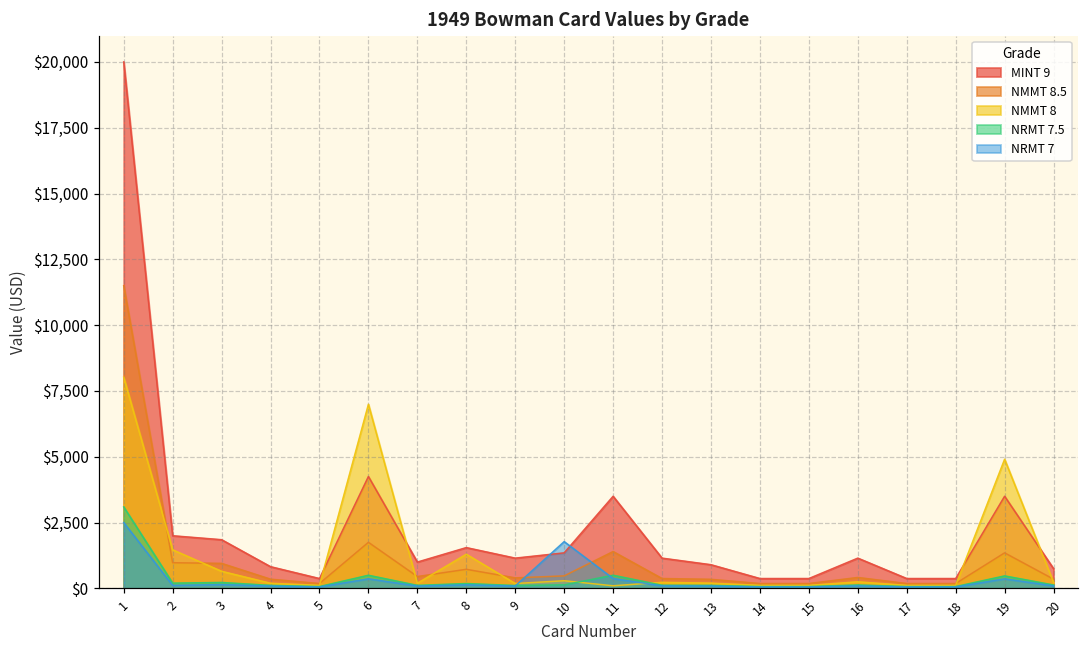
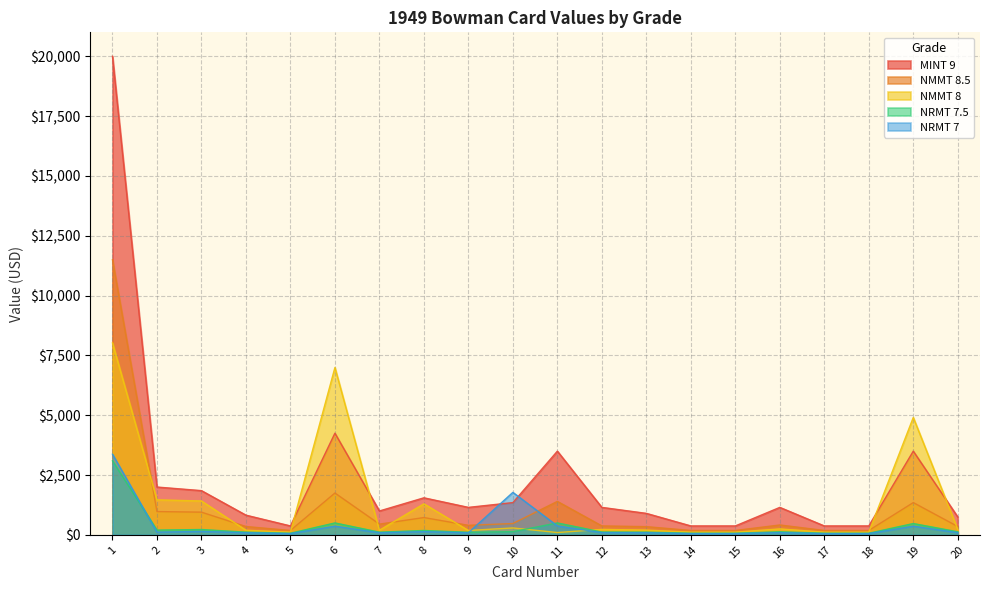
NRMT 7, 1: $2,500 -> $3,400
NMMT 8, 3: $700 -> $1,400
